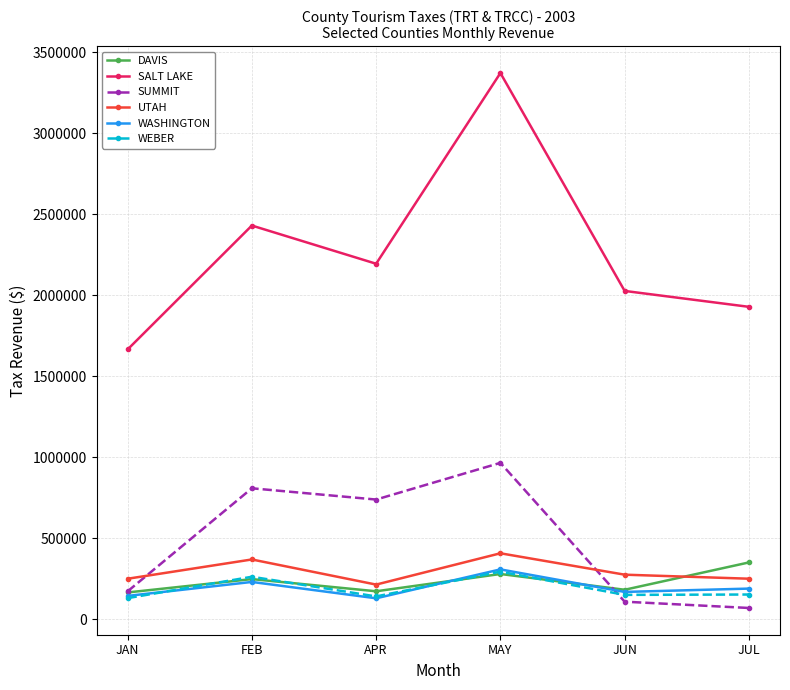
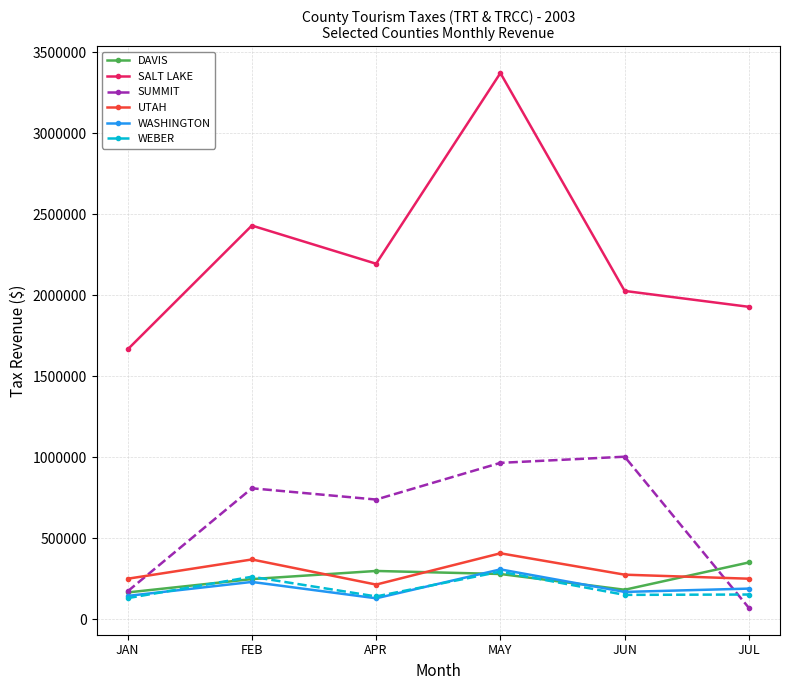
DAVIS, APR: 170000 -> 300000
SUMMIT, JUN: 110000 -> 1000000
